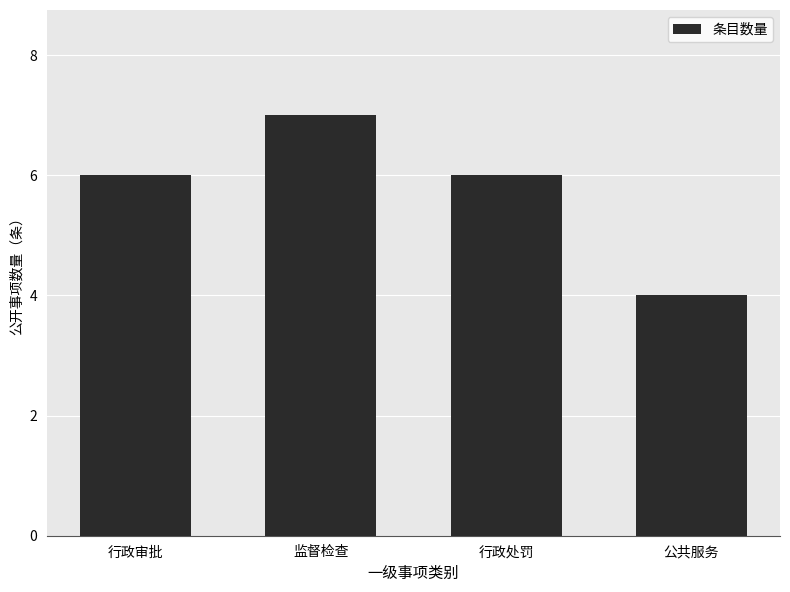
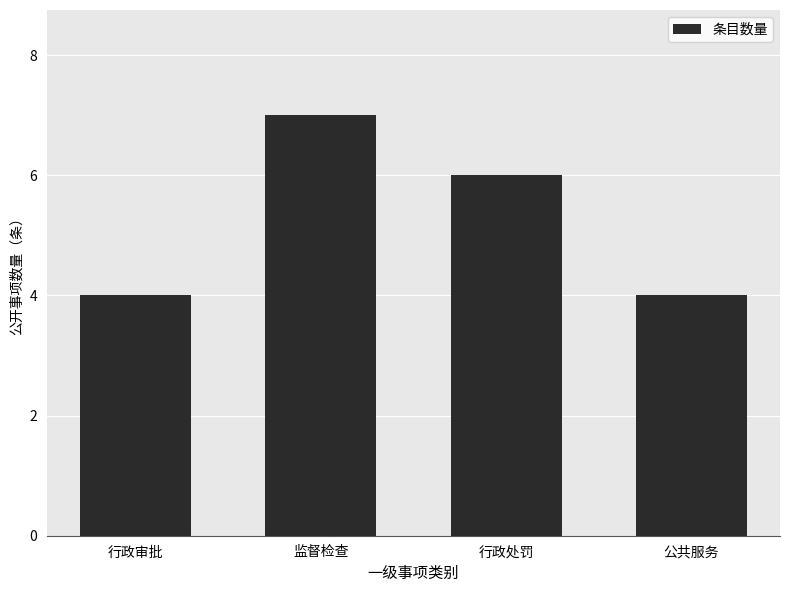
行政审批: 6 -> 4
